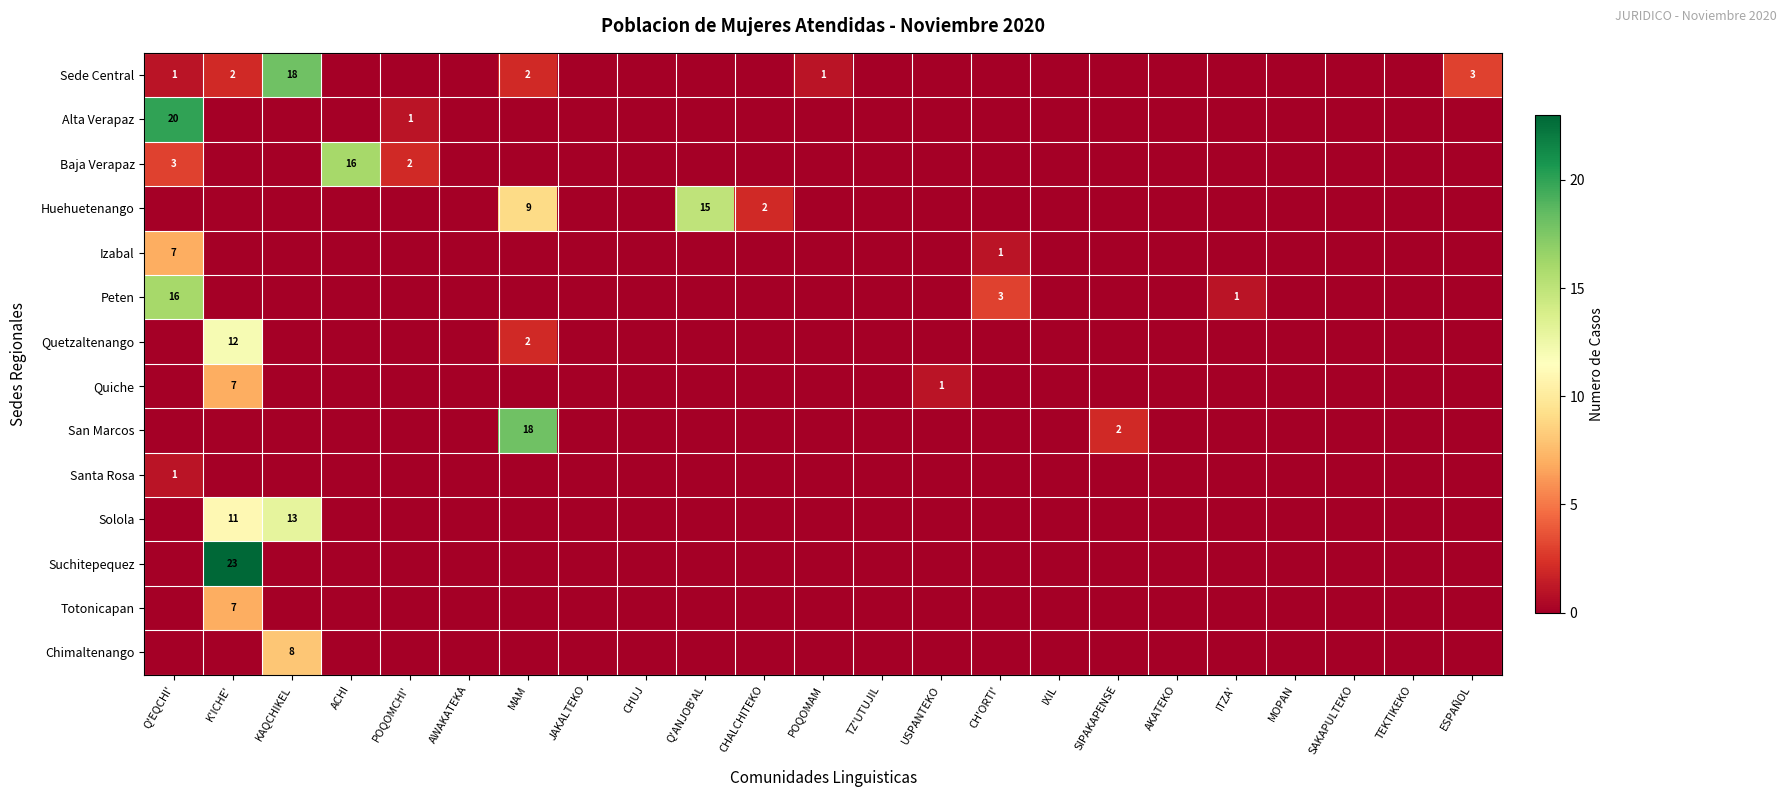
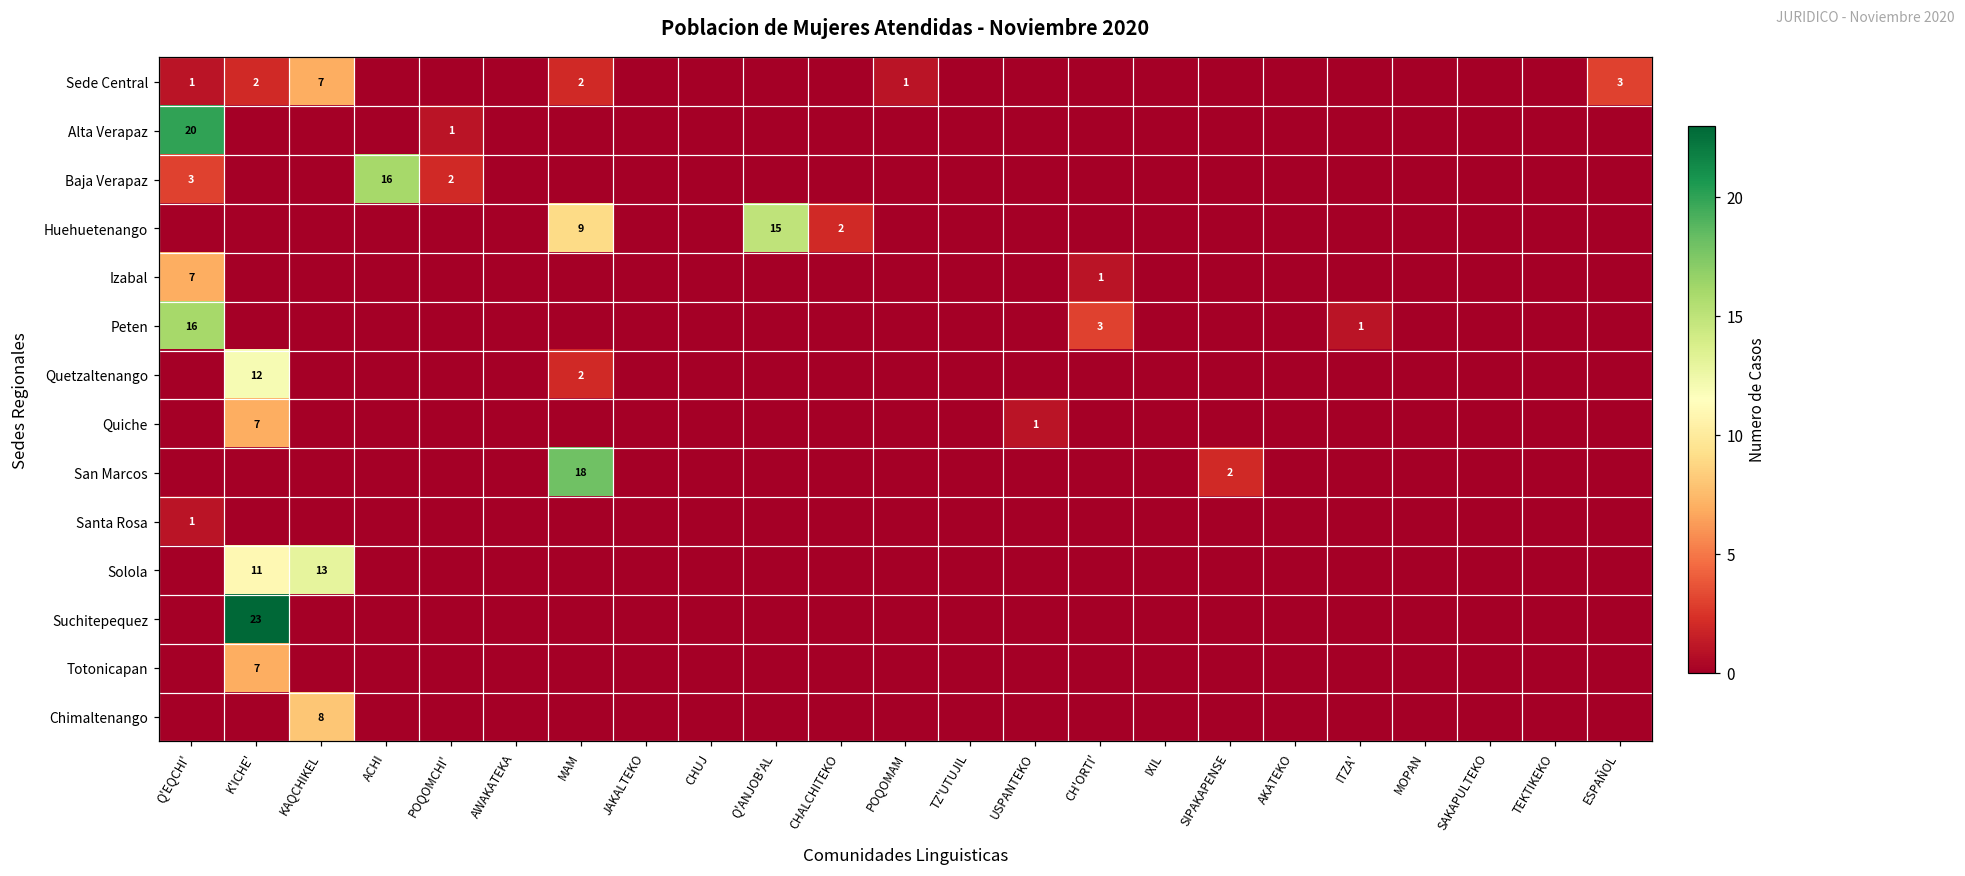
Sede Central, KAQCHIKEL: 18 -> 7
